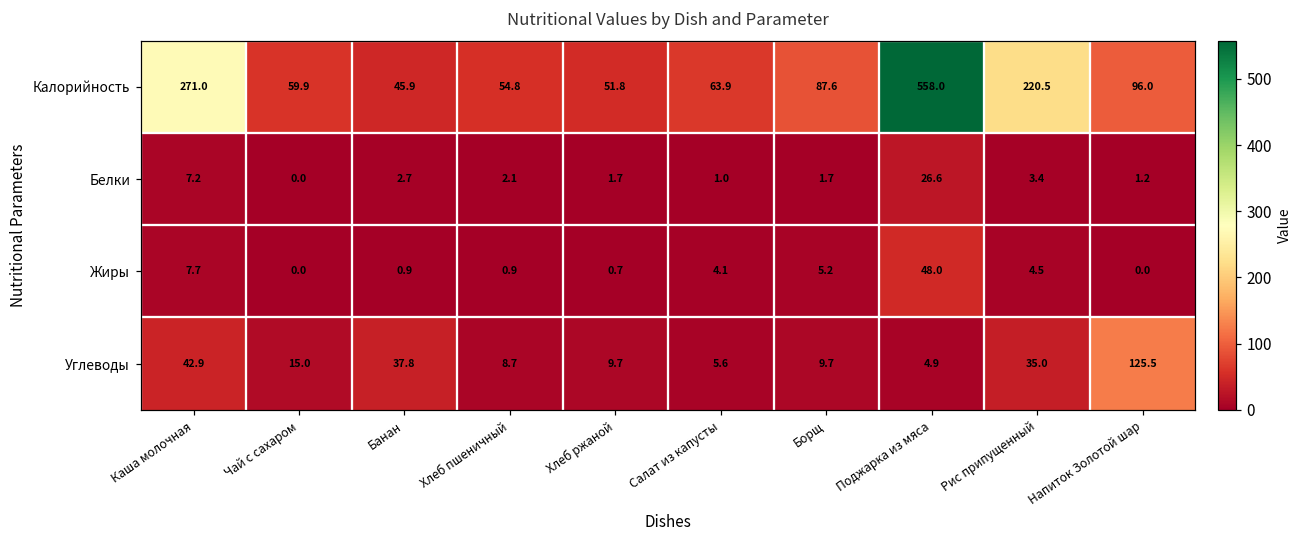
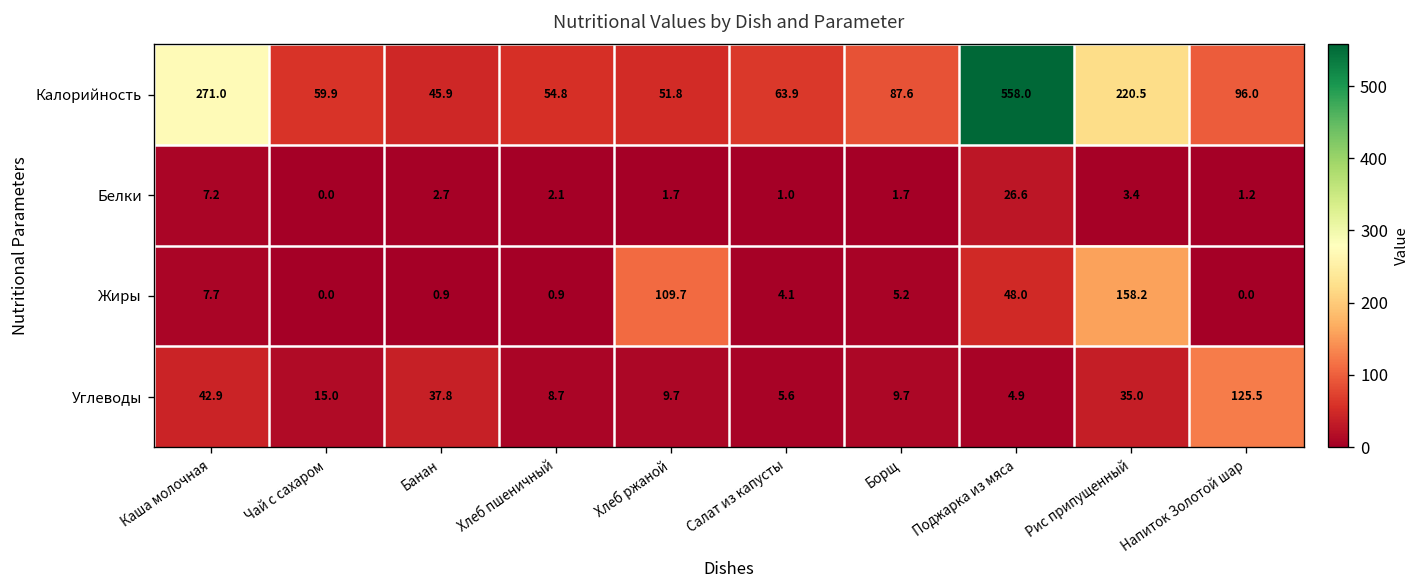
Жиры, Хлеб ржаной: 0.7 -> 109.7
Жиры, Рис припущенный: 4.5 -> 158.2
